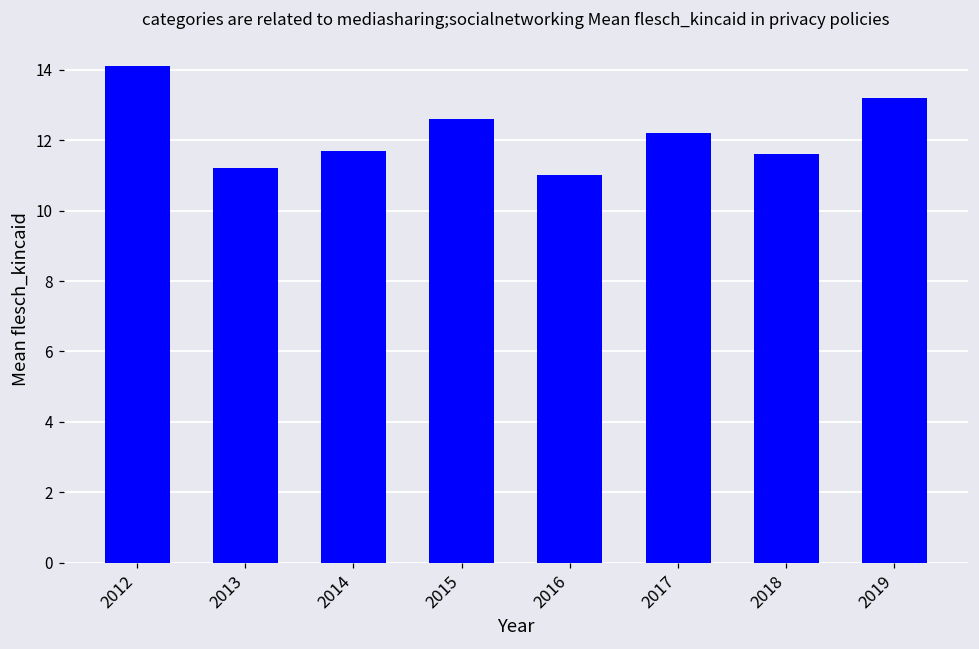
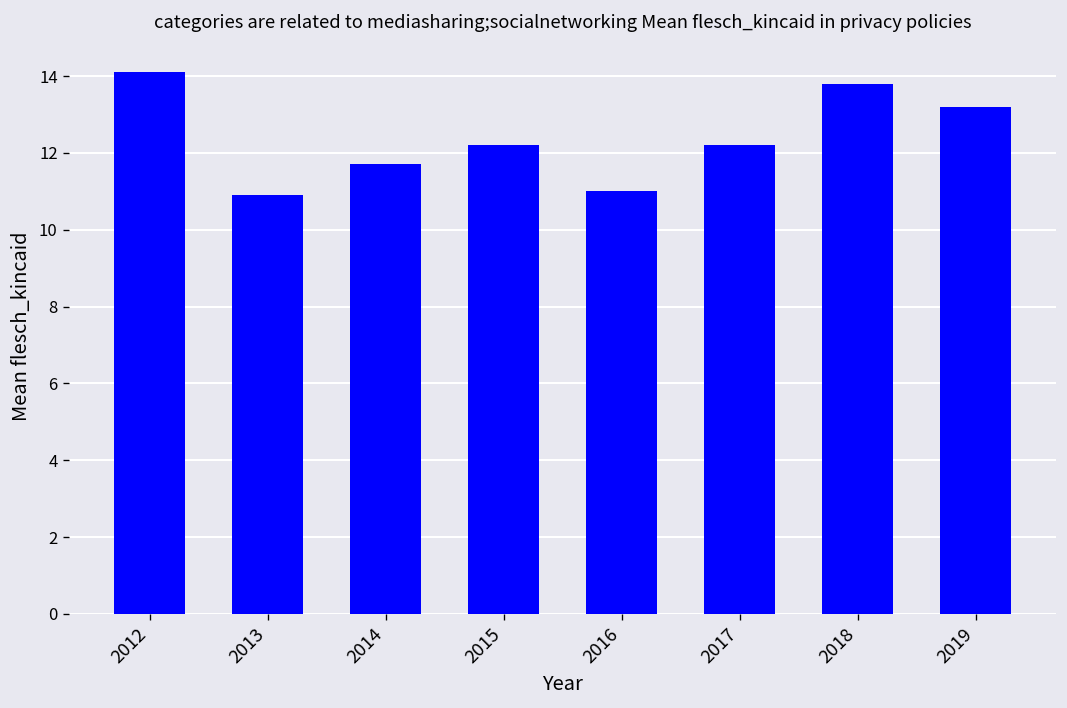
2013: 11.2 -> 10.9
2015: 12.6 -> 12.2
2018: 11.6 -> 13.8
